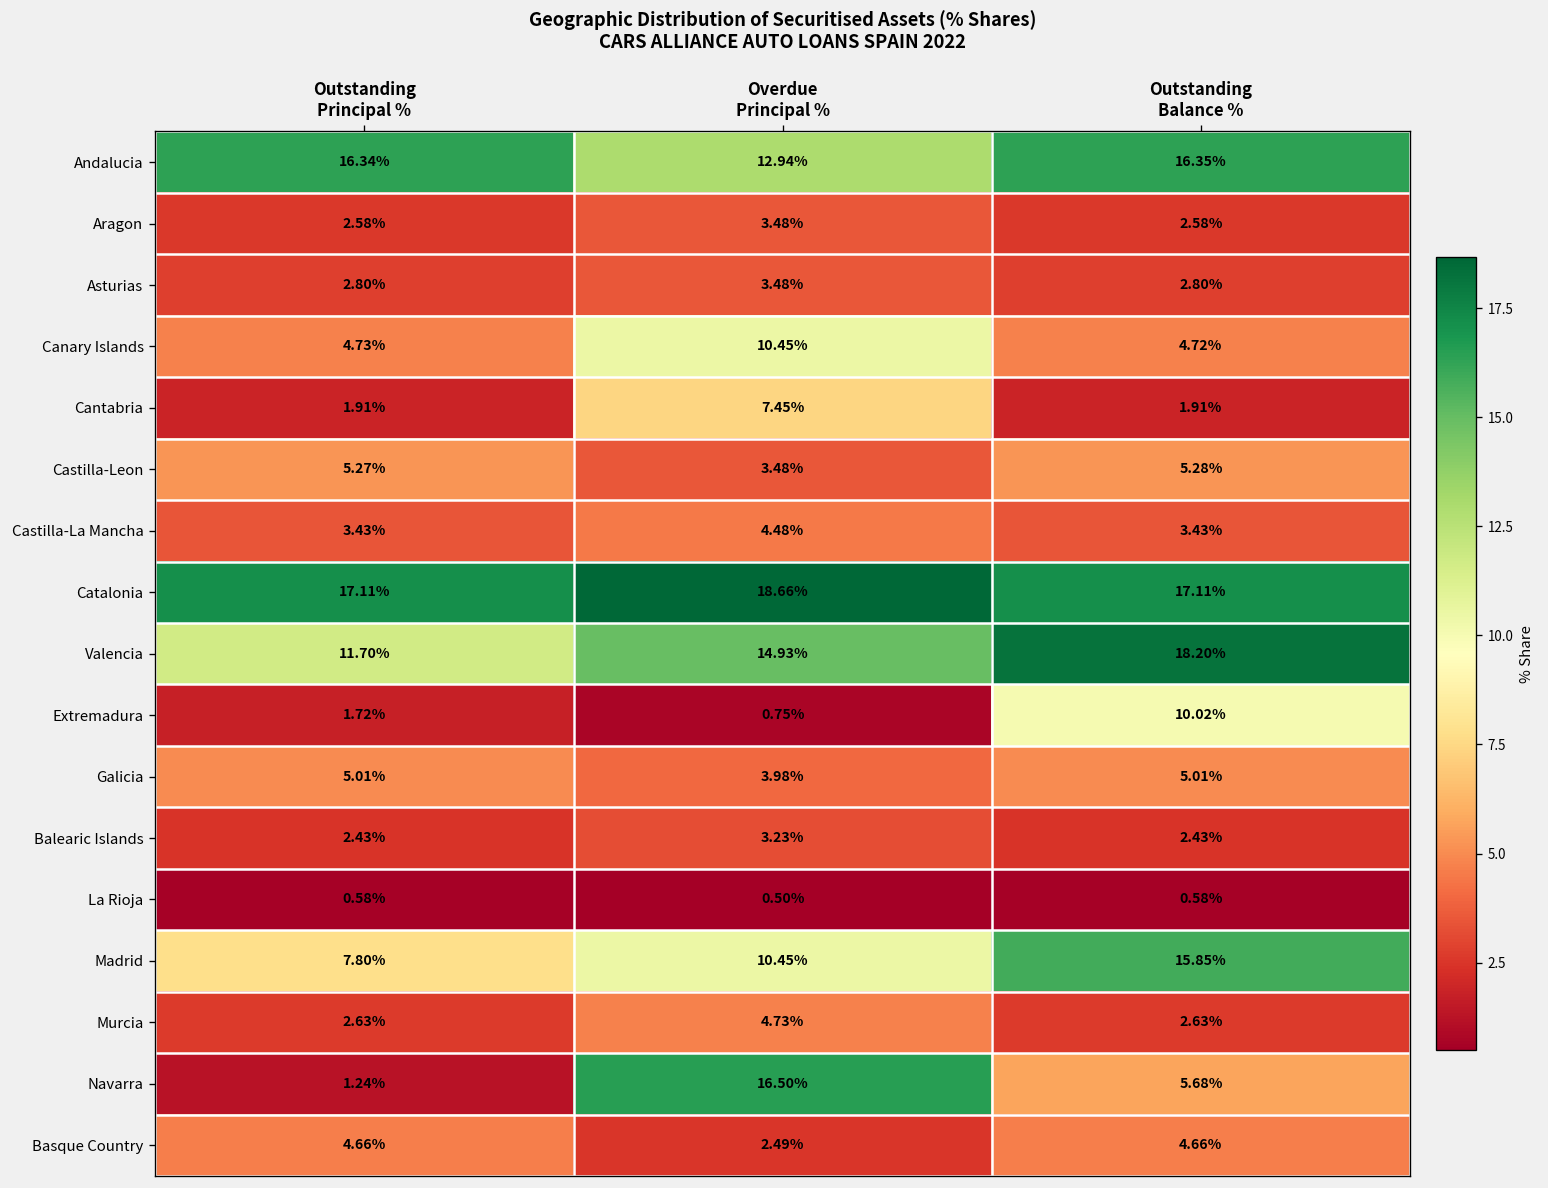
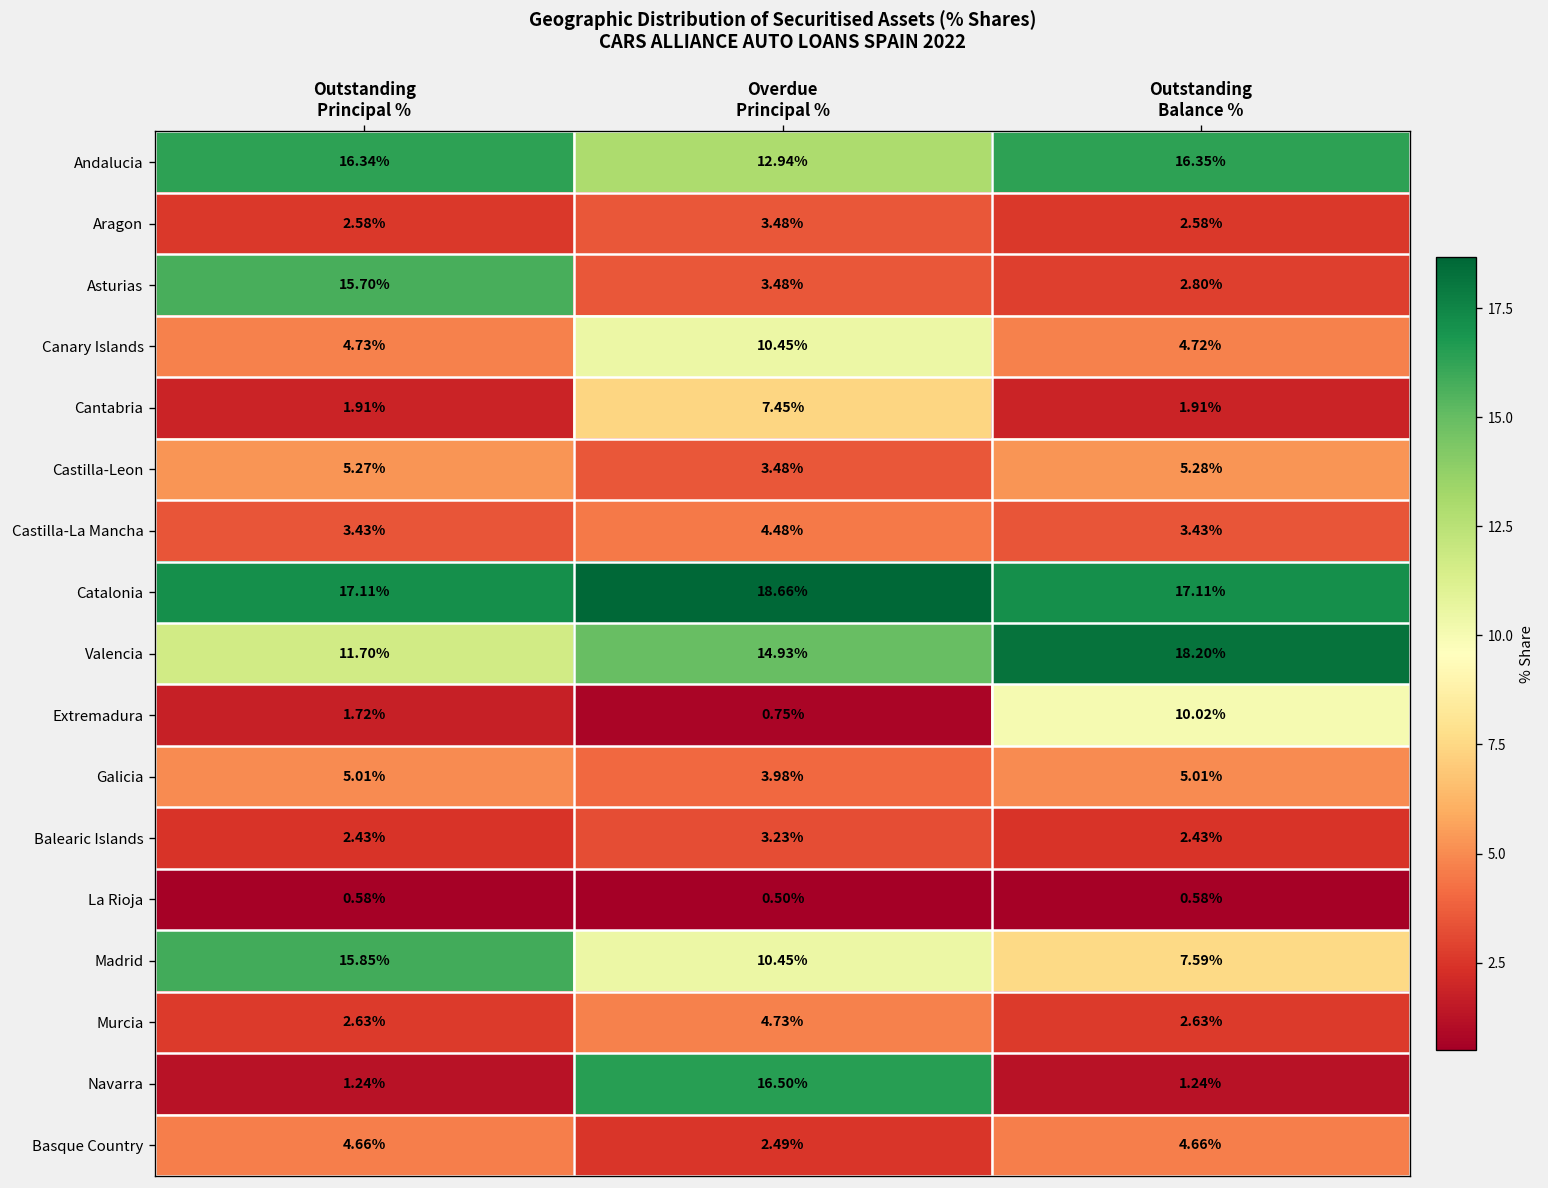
Asturias, Outstanding Principal %: 2.80% -> 15.70%
Madrid, Outstanding Principal %: 7.80% -> 15.85%
Madrid, Outstanding Balance %: 15.85% -> 7.59%
Navarra, Outstanding Balance %: 5.68% -> 1.24%
